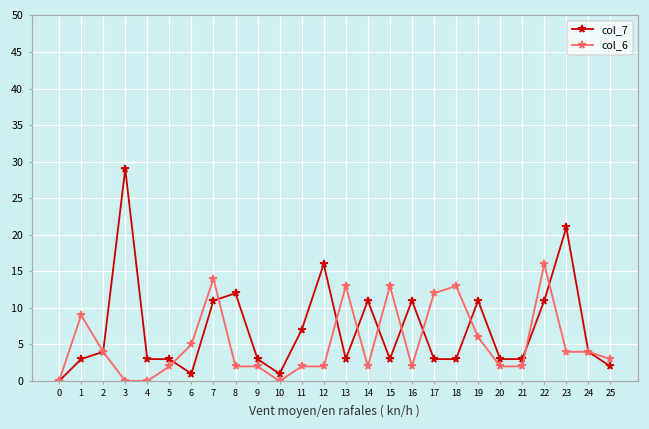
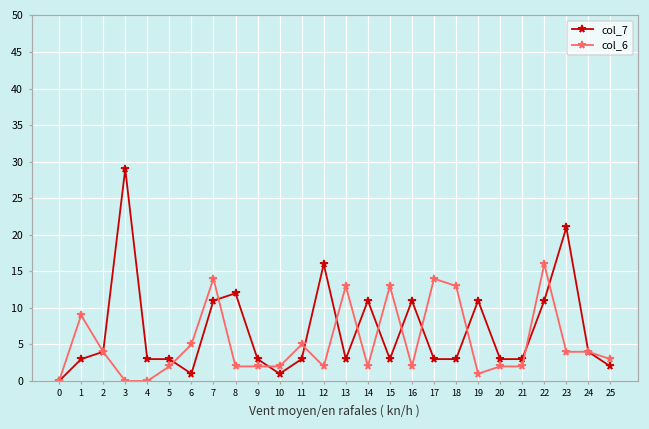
col_6, 10: 0 -> 2
col_7, 11: 7 -> 3
col_6, 11: 2 -> 5
col_6, 17: 12 -> 14
col_6, 19: 6 -> 1
